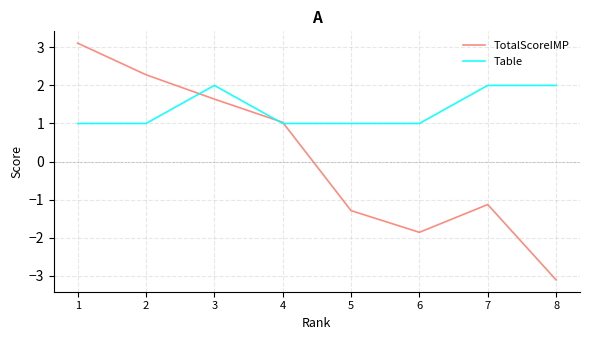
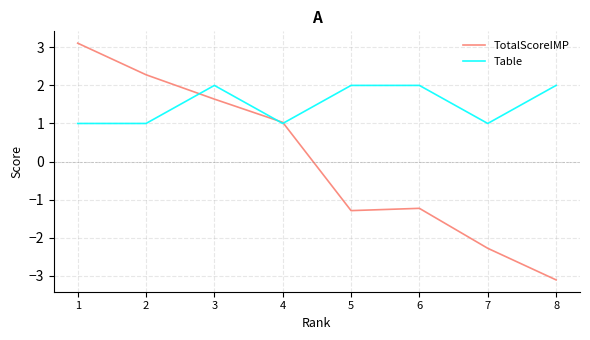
Table, 5: 1 -> 2
TotalScoreIMP, 6: -1.9 -> -1.2
Table, 6: 1 -> 2
TotalScoreIMP, 7: -1.1 -> -2.3
Table, 7: 2 -> 1
